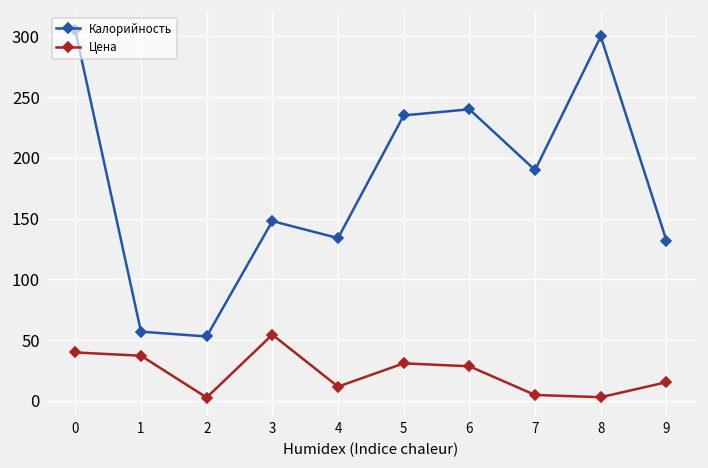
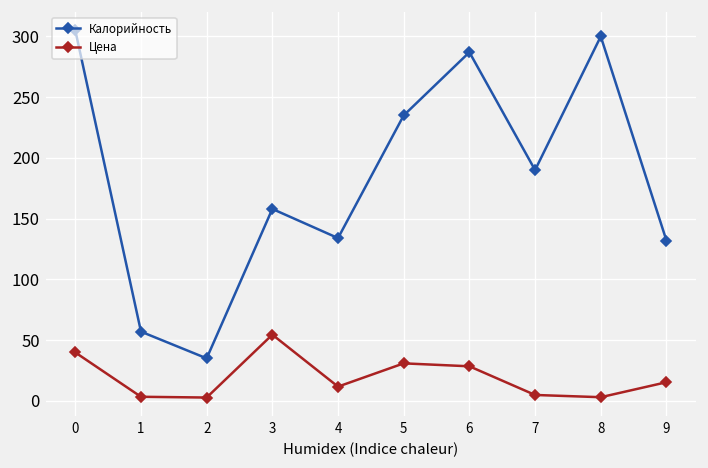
Цена, 1: 37 -> 3
Калорийность, 2: 53 -> 35
Калорийность, 3: 148 -> 158
Калорийность, 6: 240 -> 287
